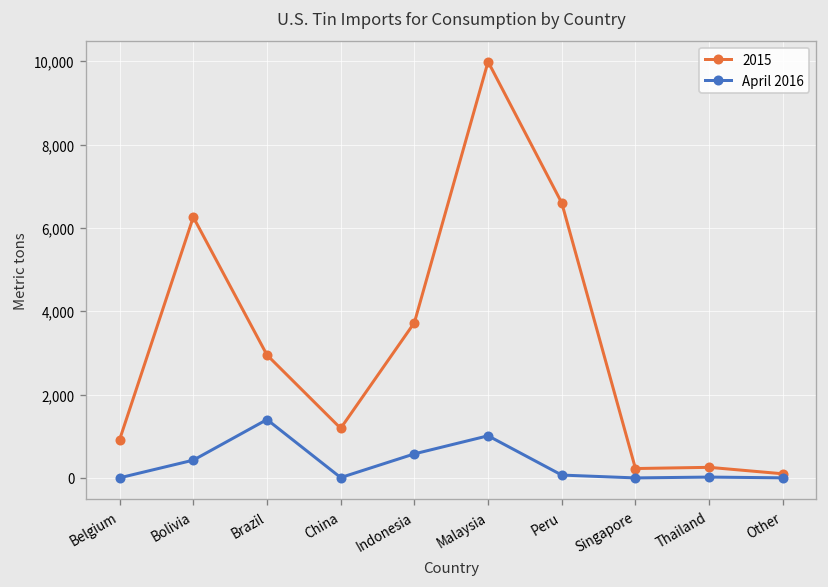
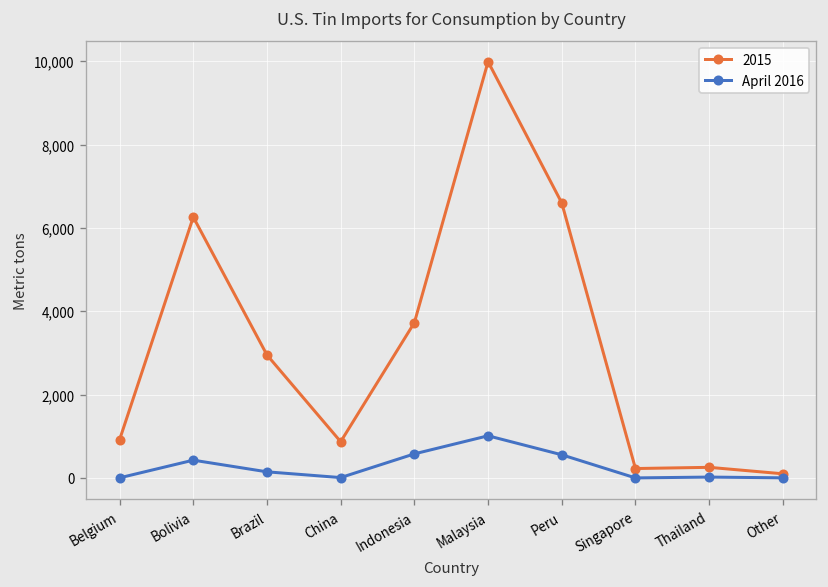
April 2016, Brazil: 1,400 -> 100
2015, China: 1,200 -> 900
April 2016, Peru: 100 -> 600
